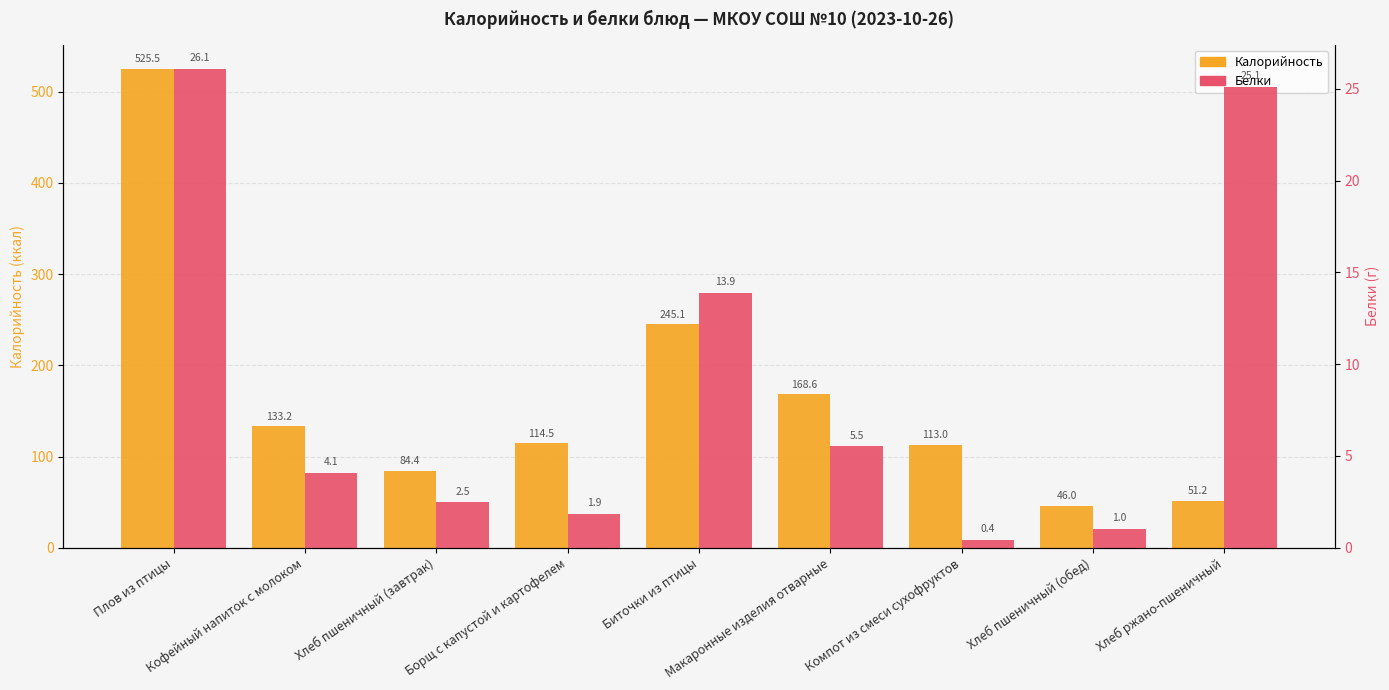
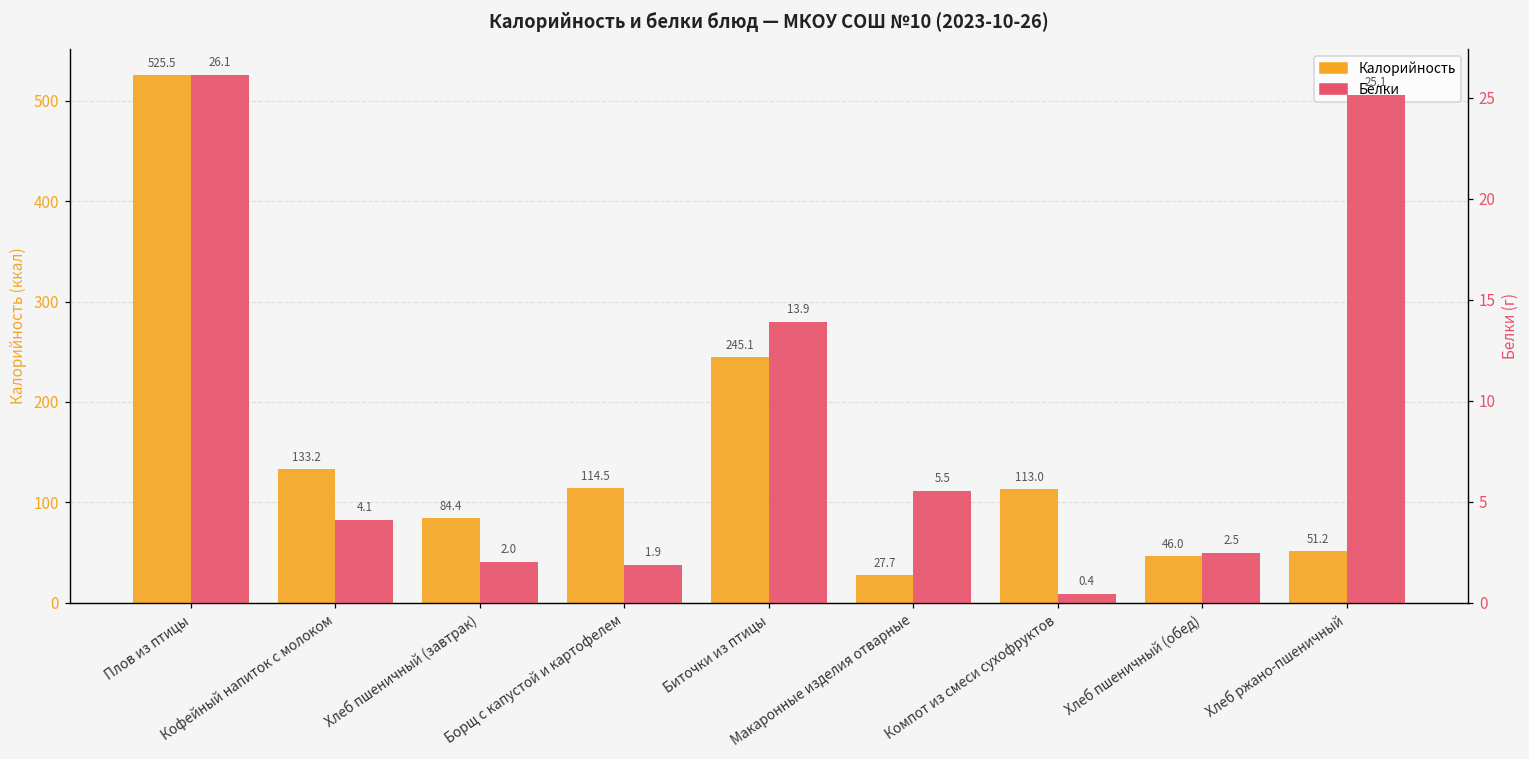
Калорийность, Макаронные изделия отварные: 168.6 -> 27.7
Белки, Хлеб пшеничный (завтрак): 2.5 -> 2.0
Белки, Хлеб пшеничный (обед): 1.0 -> 2.5
